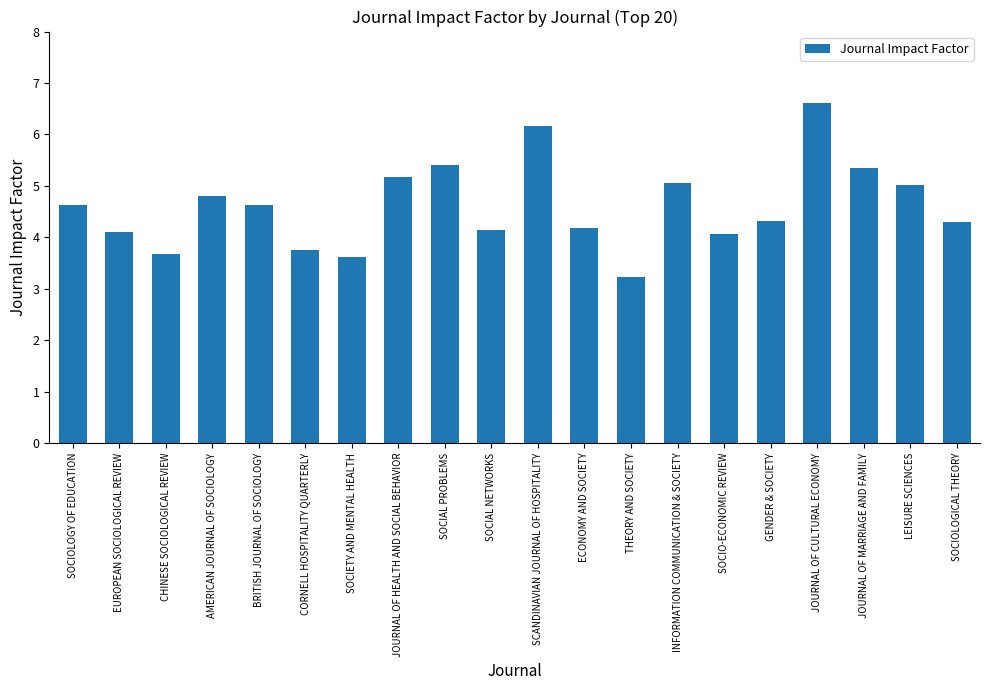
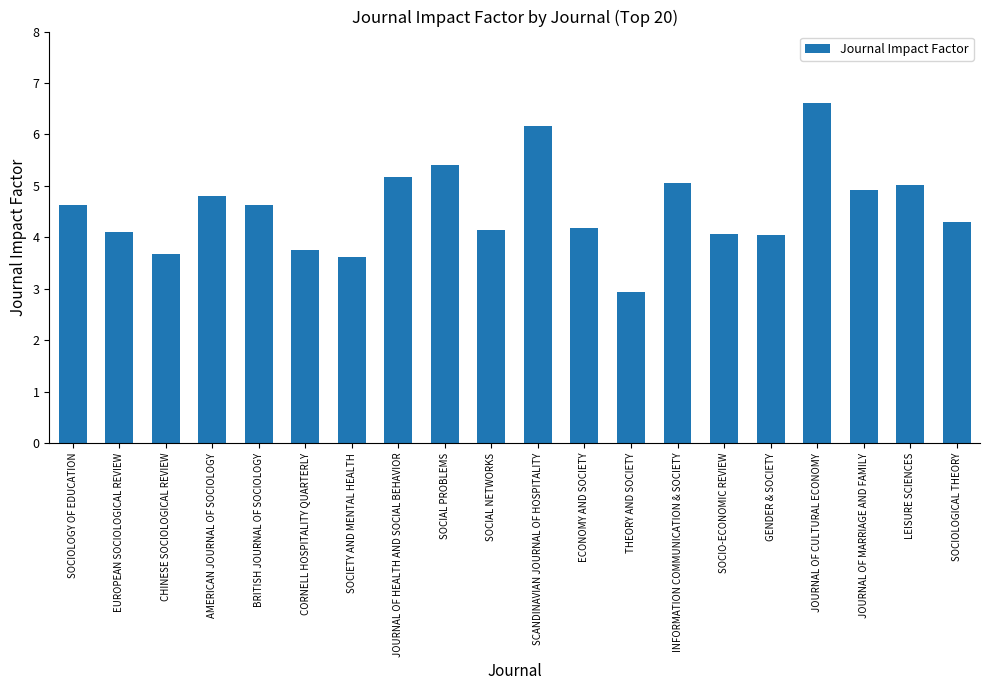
THEORY AND SOCIETY: 3.2 -> 2.9
GENDER & SOCIETY: 4.3 -> 4.1
JOURNAL OF MARRIAGE AND FAMILY: 5.4 -> 4.9
